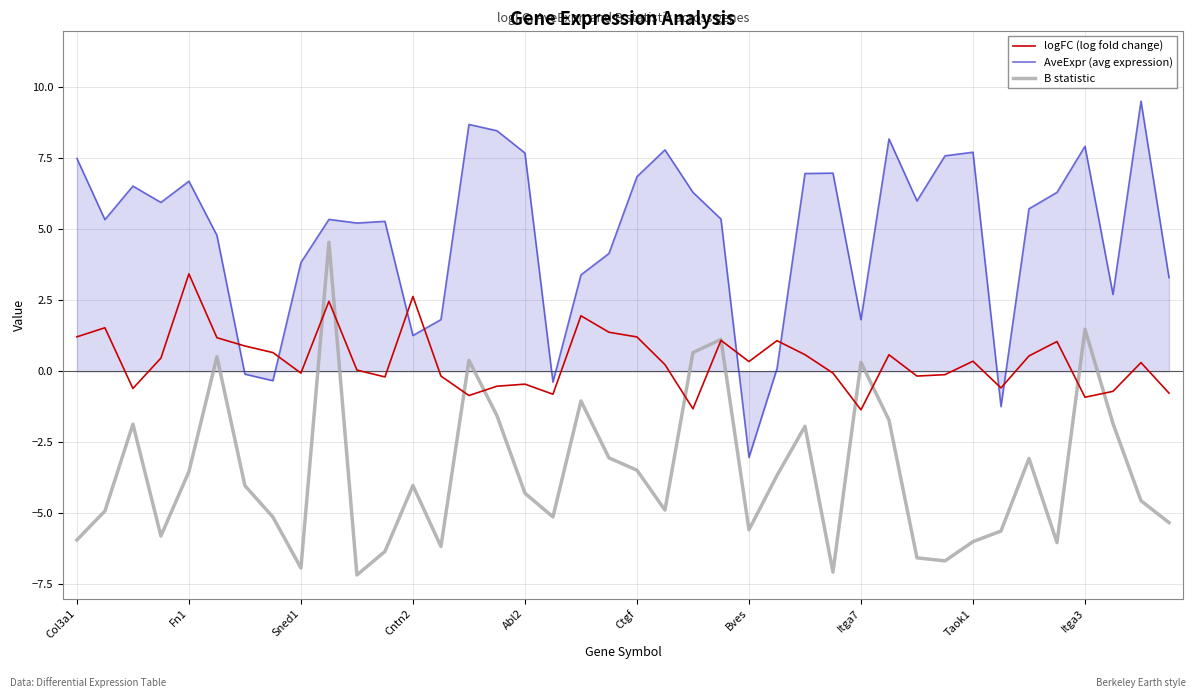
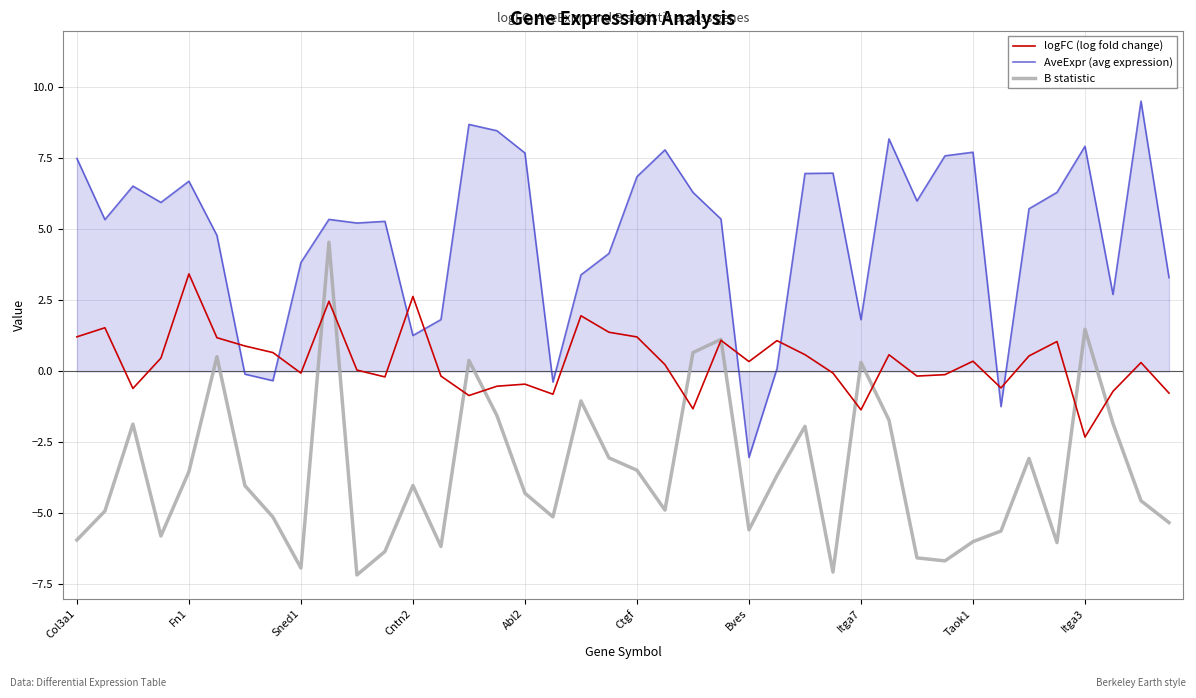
logFC (log fold change), Itga3: -0.9 -> -2.3
